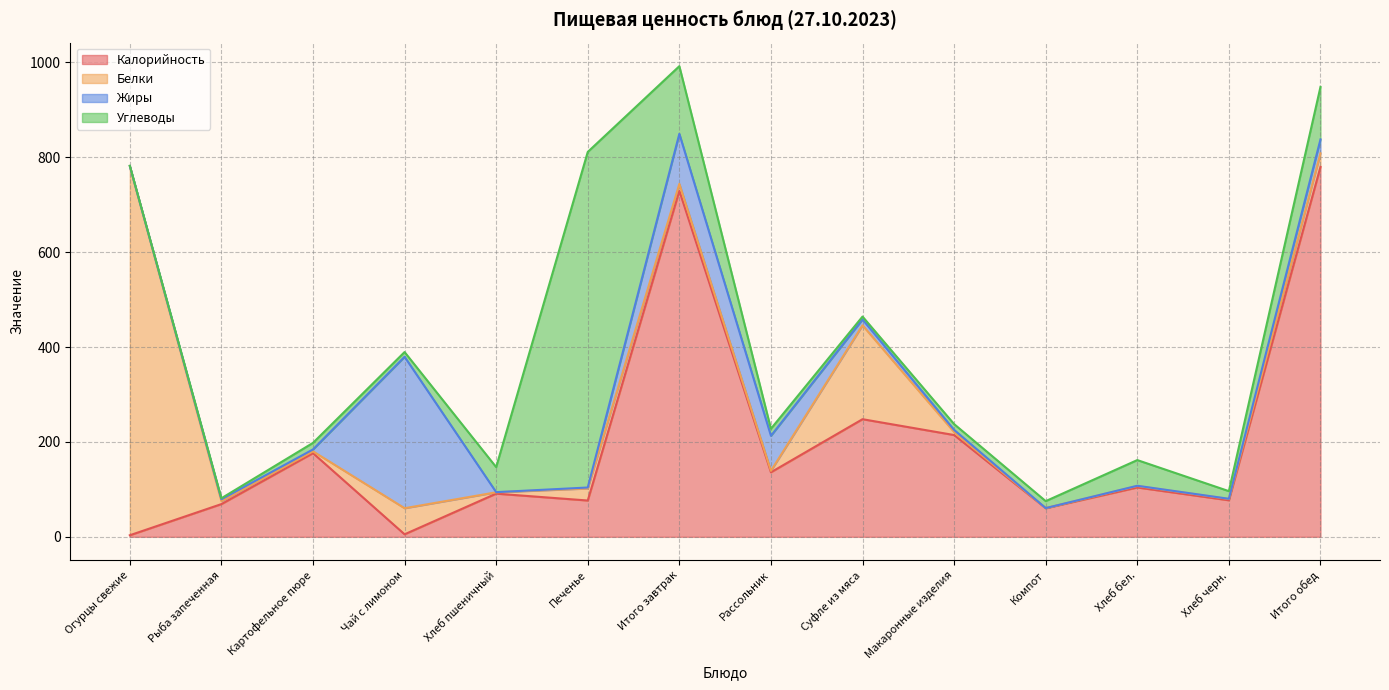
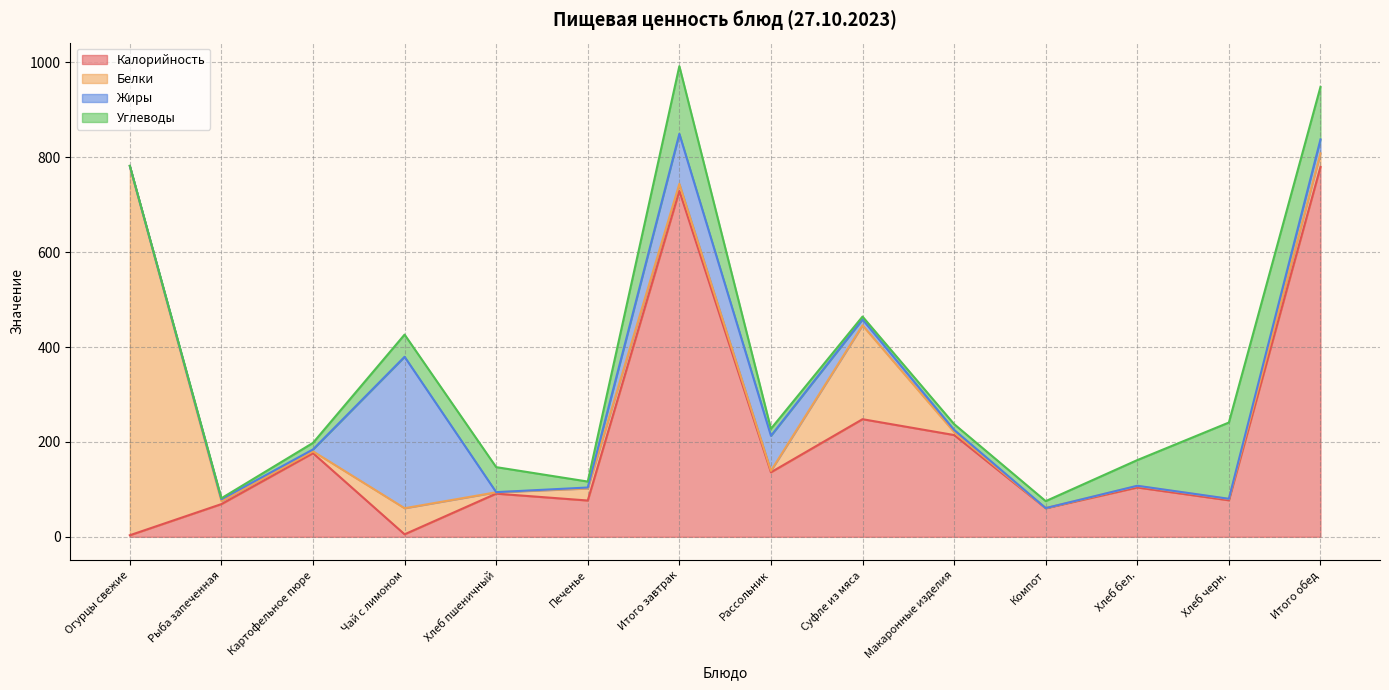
Углеводы, Чай с лимоном: 10 -> 50
Углеводы, Печенье: 710 -> 10
Углеводы, Хлеб черн.: 20 -> 160
